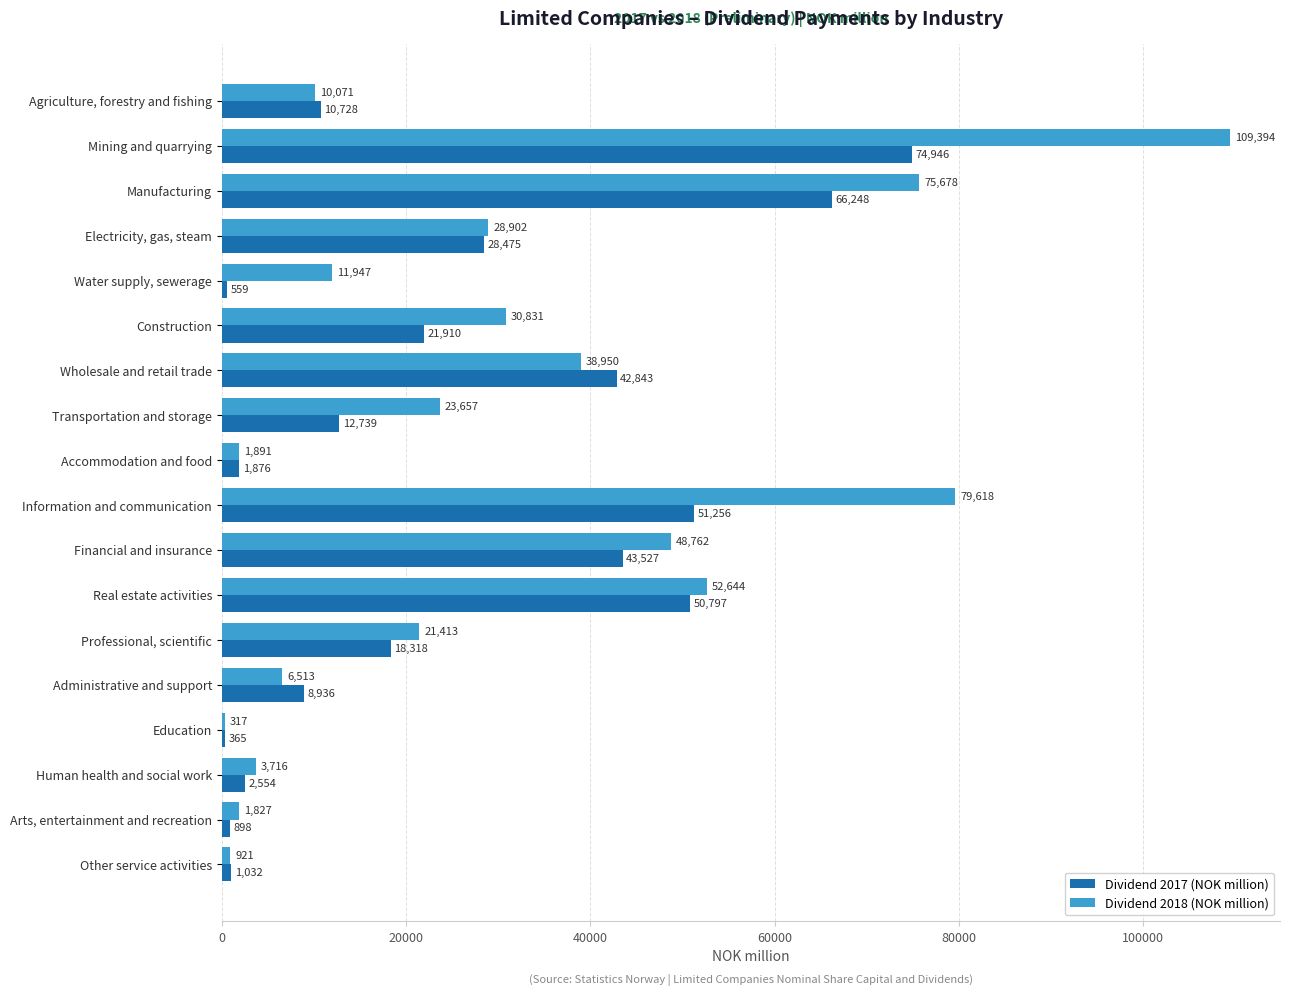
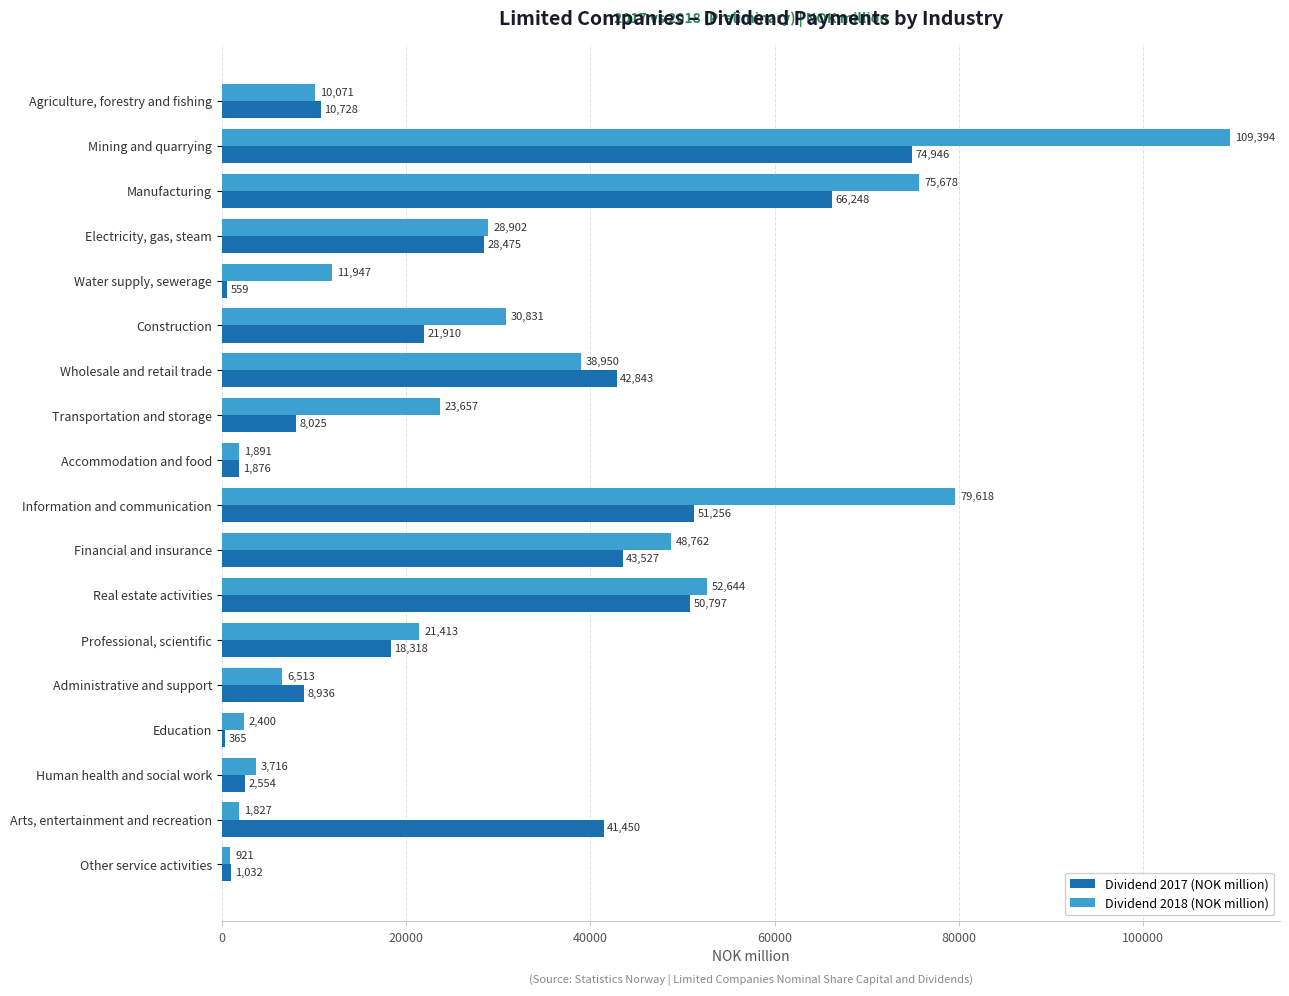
Dividend 2017 (NOK million), Transportation and storage: 12,739 -> 8,025
Dividend 2018 (NOK million), Education: 317 -> 2,400
Dividend 2017 (NOK million), Arts, entertainment and recreation: 898 -> 41,450
